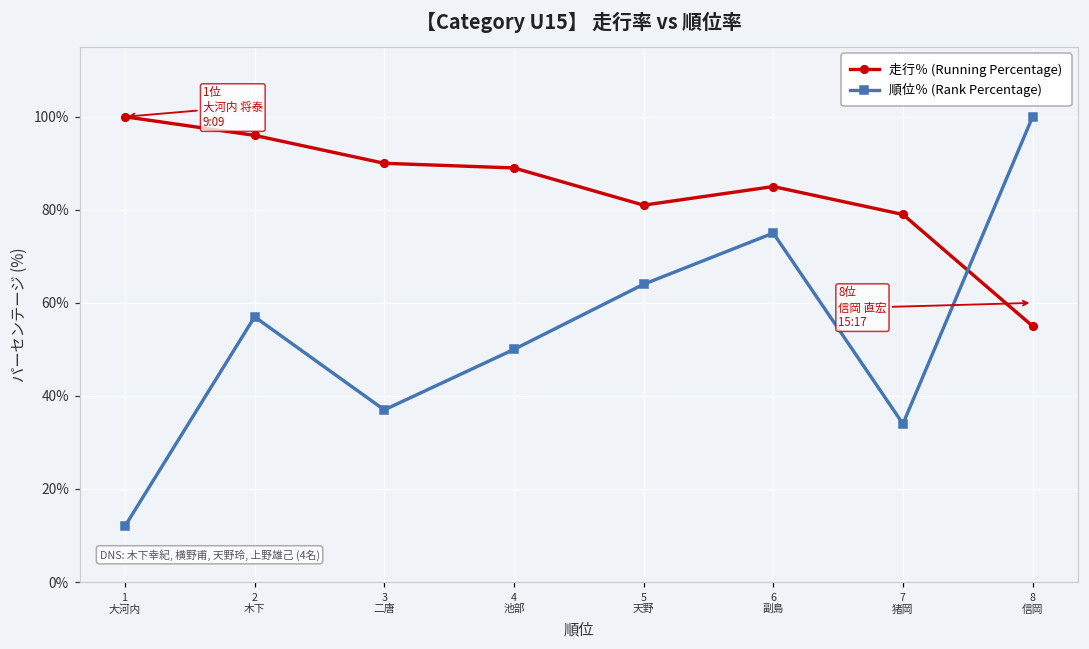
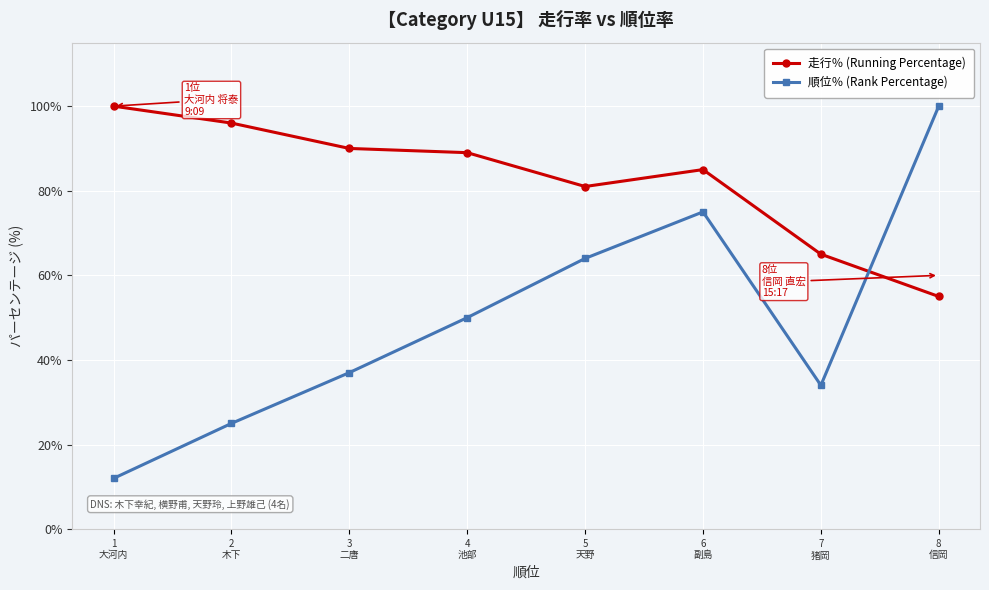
順位％ (Rank Percentage), 2 木下: 57% -> 25%
走行％ (Running Percentage), 7 猪岡: 79% -> 65%
